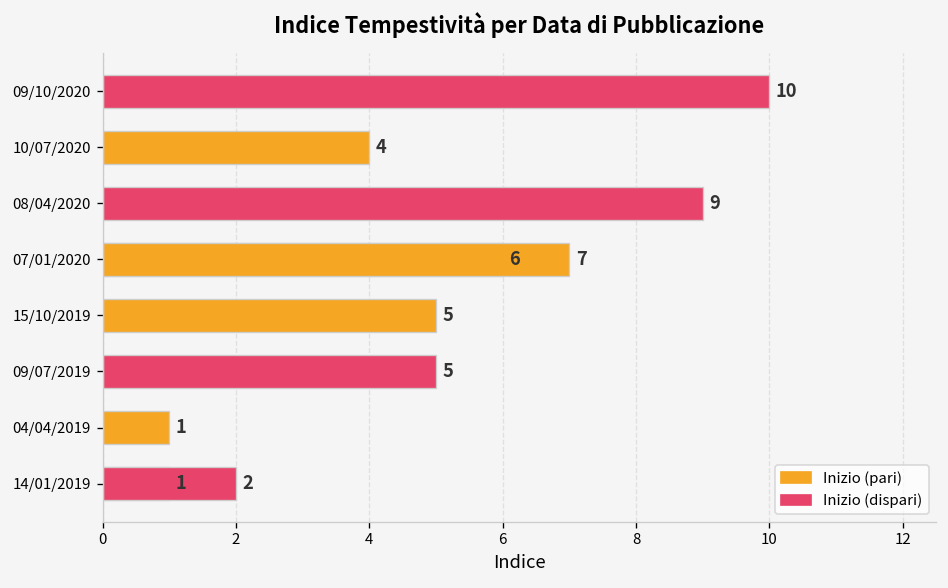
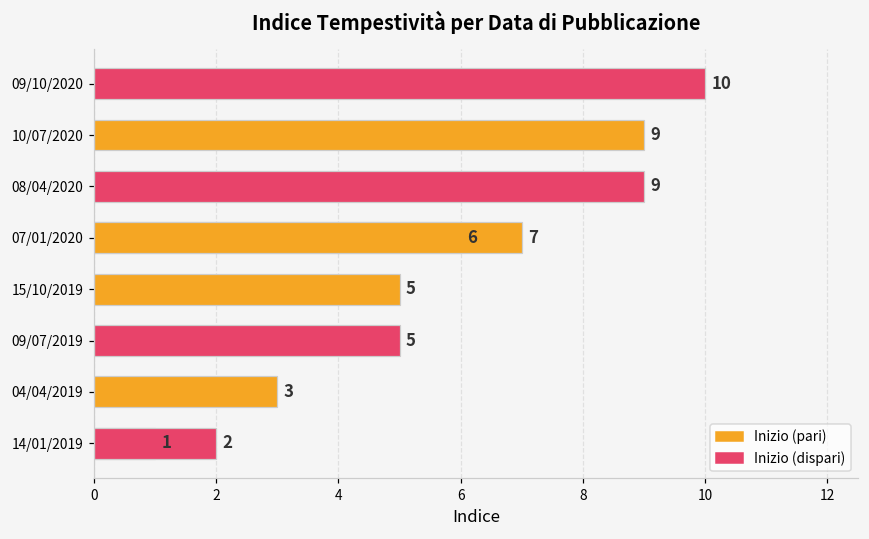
10/07/2020: 4 -> 9
04/04/2019: 1 -> 3
